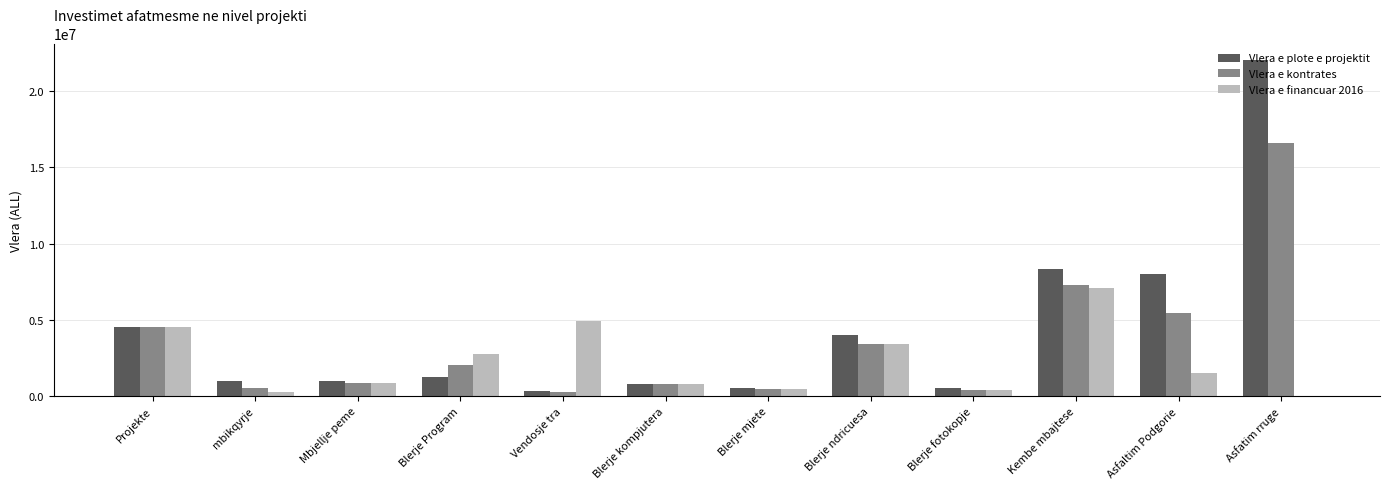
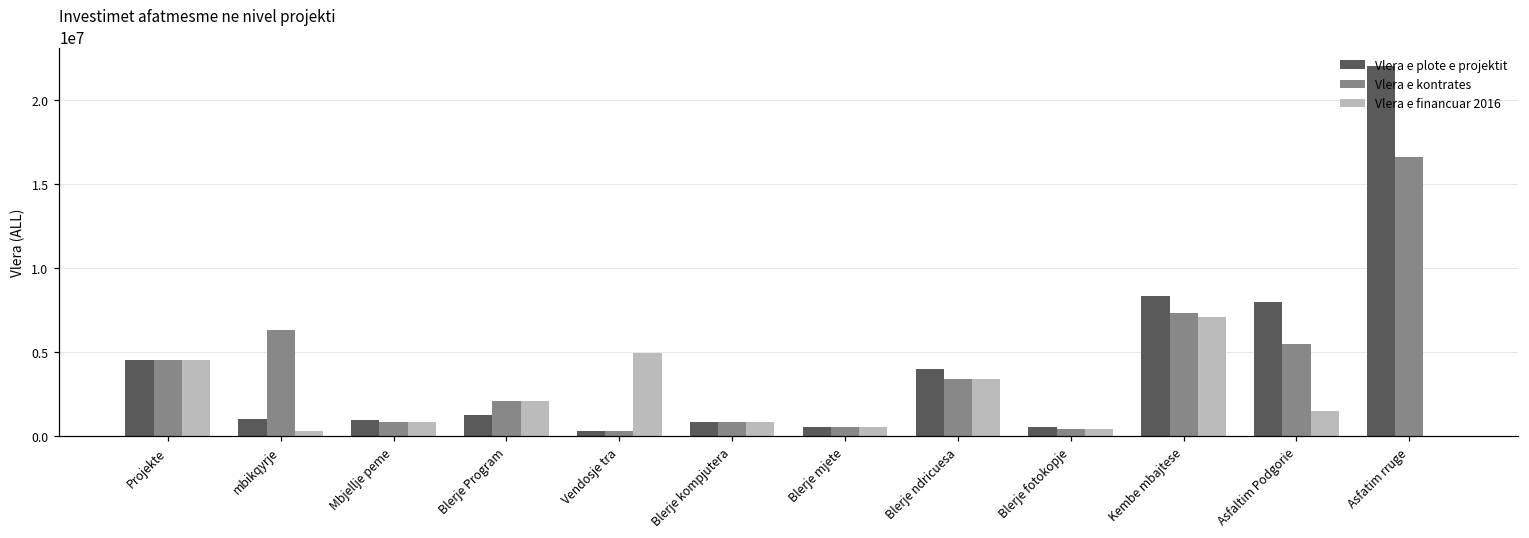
Vlera e kontrates, mbikqyrje: 500000 -> 6300000
Vlera e financuar 2016, Blerje Program: 2800000 -> 2100000
